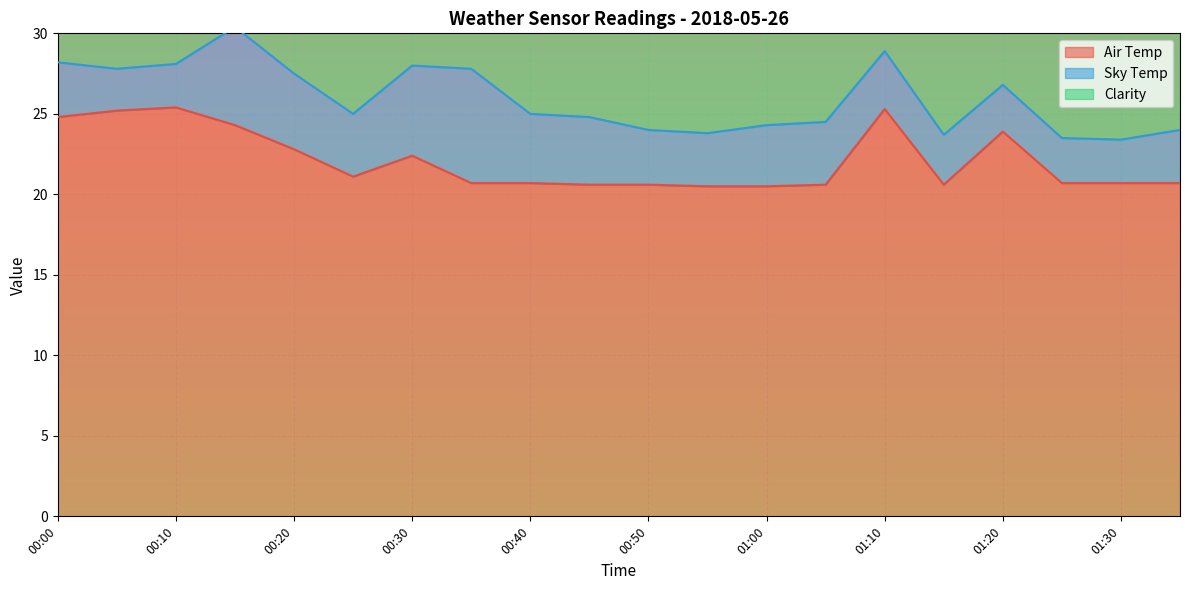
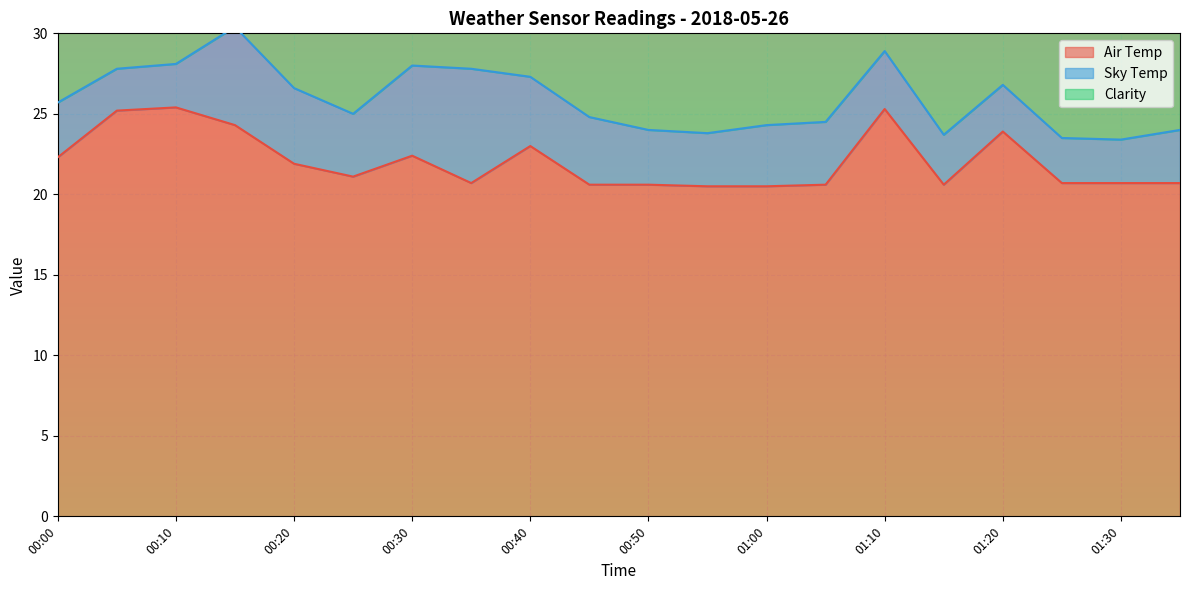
Air Temp, 00:00: 24.8 -> 22.3
Air Temp, 00:20: 22.8 -> 21.9
Air Temp, 00:40: 20.7 -> 23.0
